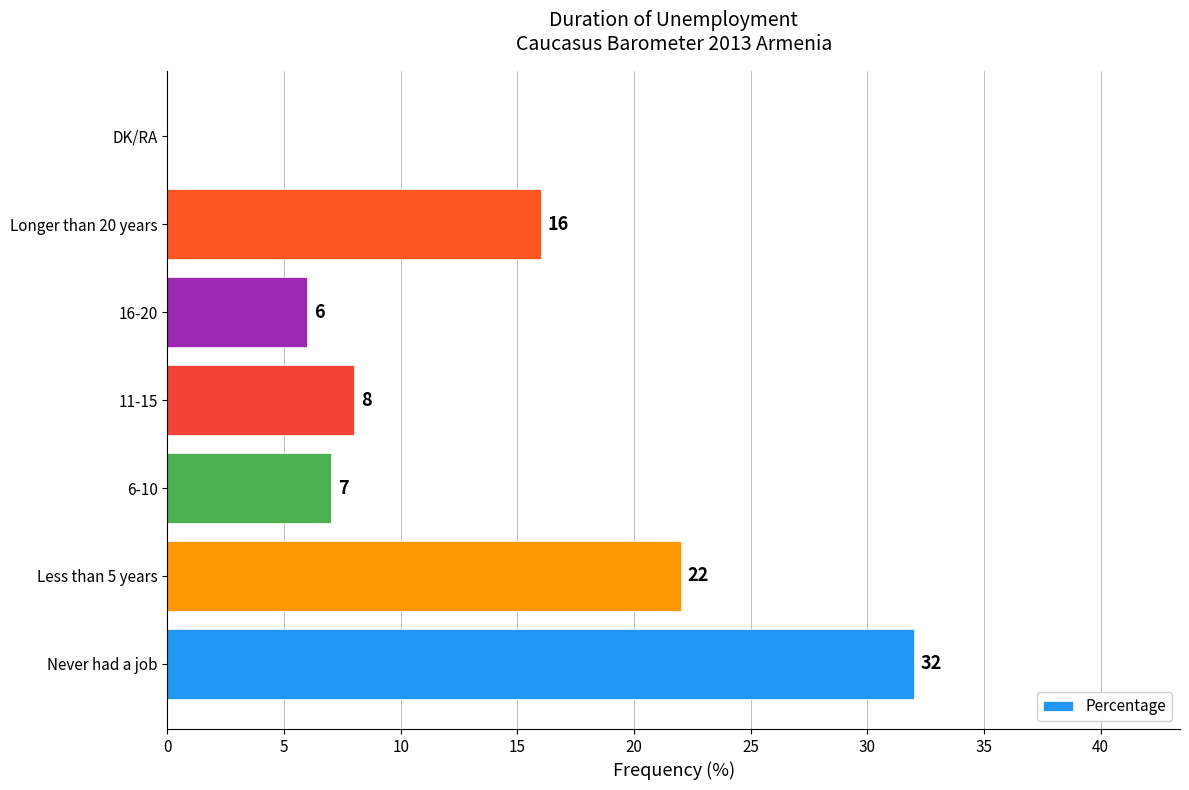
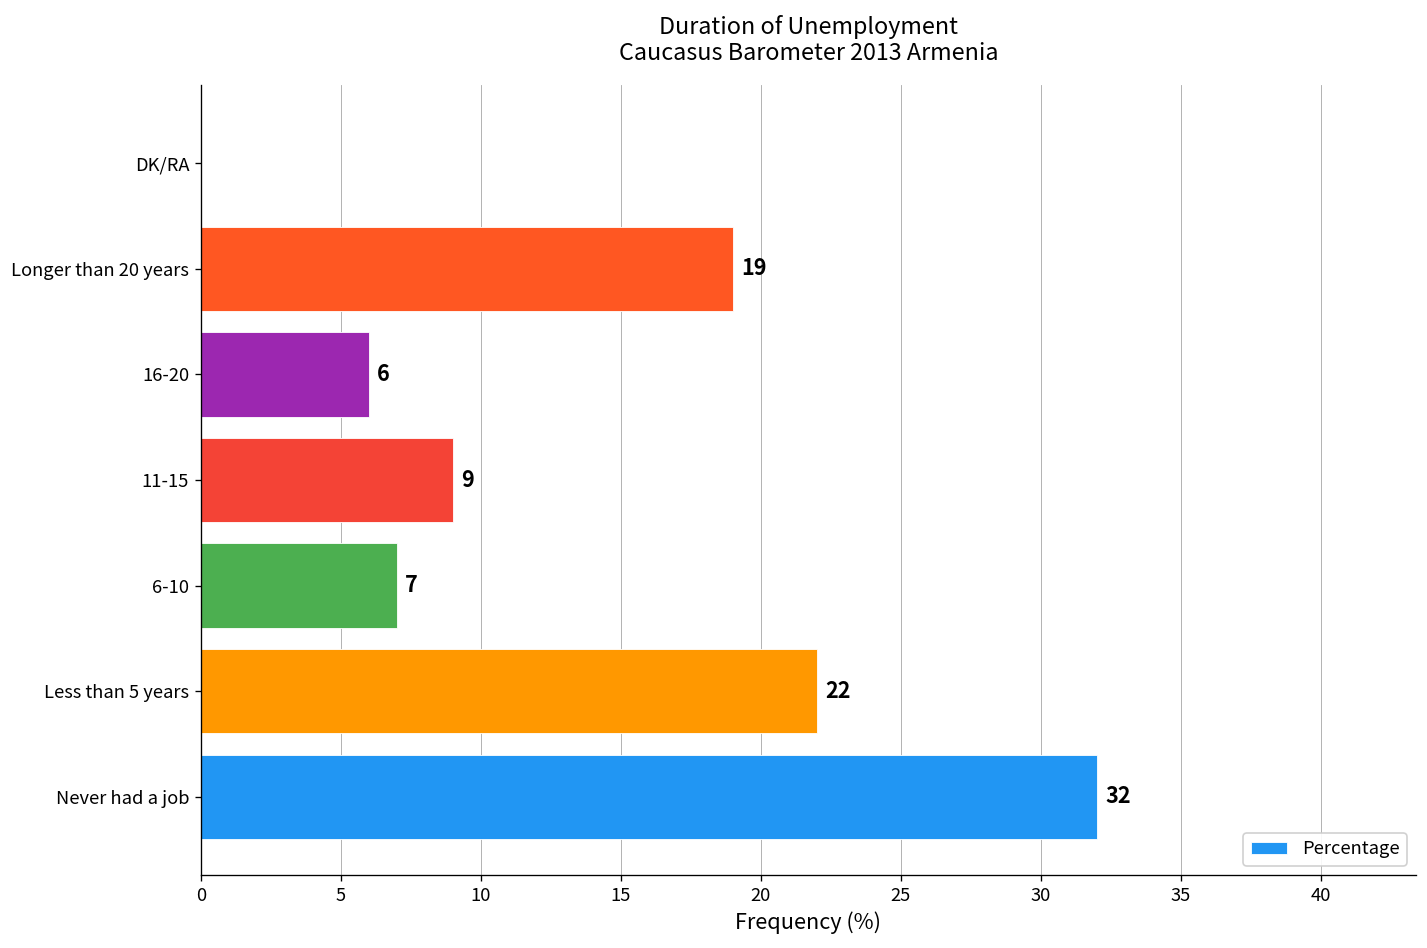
Longer than 20 years: 16 -> 19
11-15: 8 -> 9
